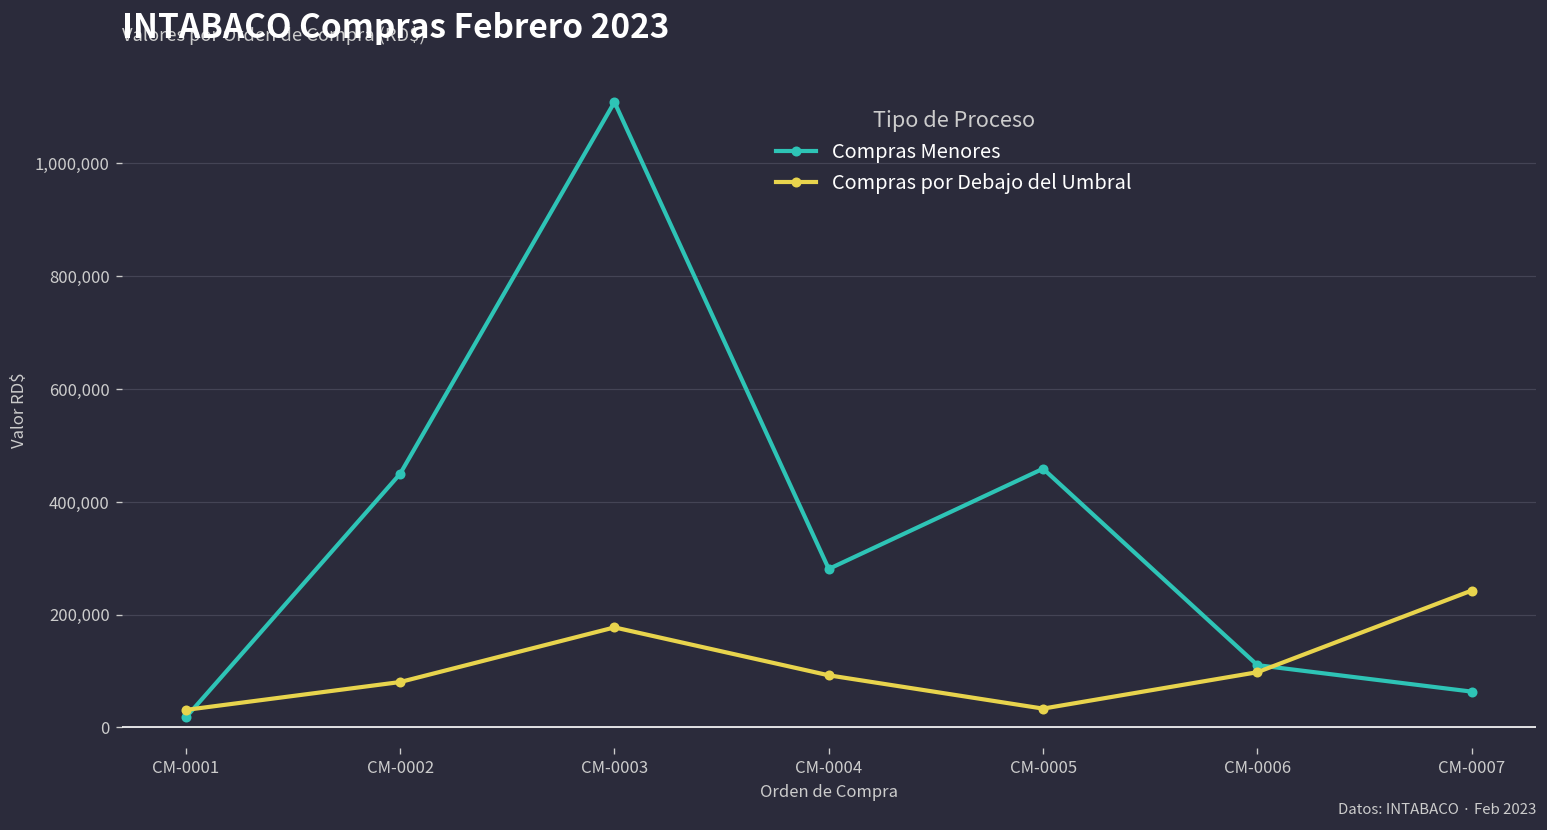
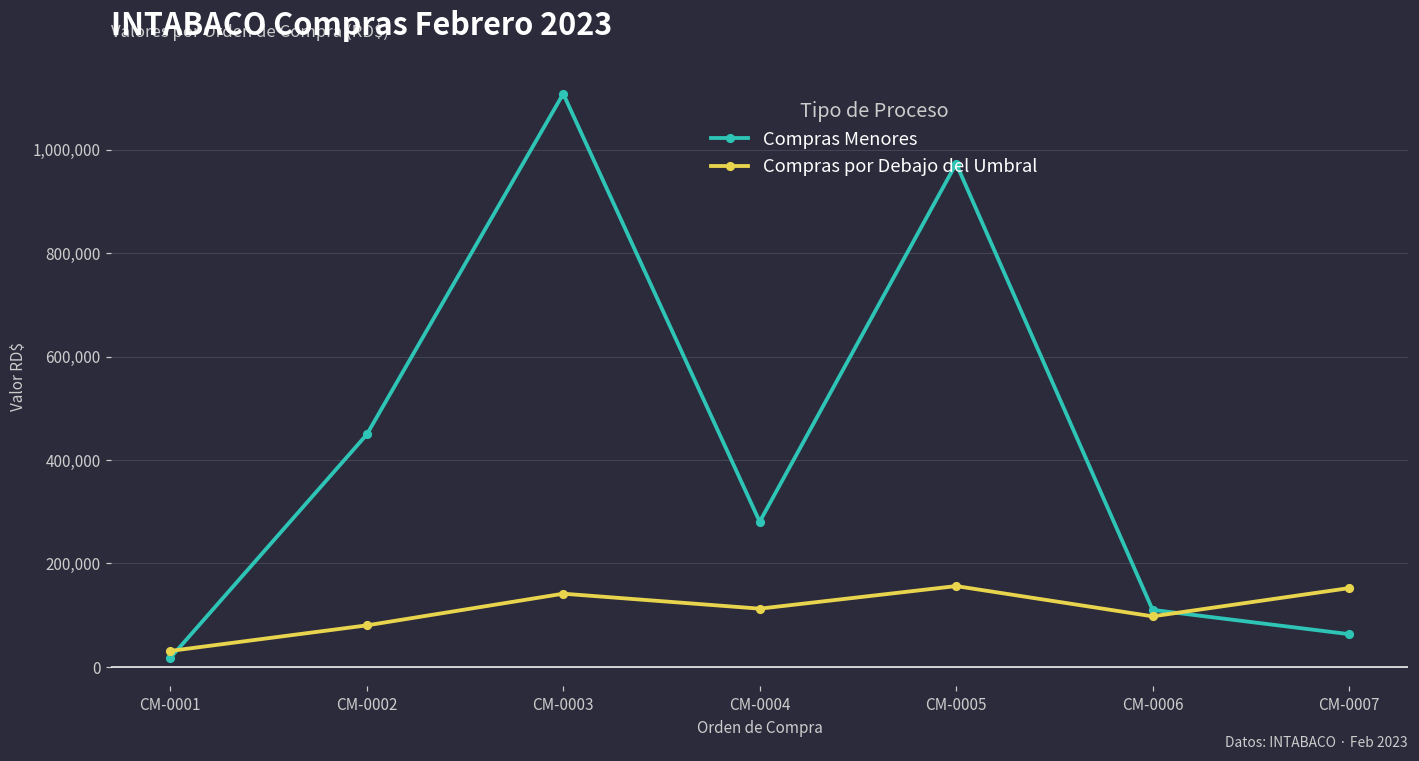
Compras por Debajo del Umbral, CM-0003: 180,000 -> 140,000
Compras por Debajo del Umbral, CM-0004: 90,000 -> 110,000
Compras Menores, CM-0005: 460,000 -> 970,000
Compras por Debajo del Umbral, CM-0005: 30,000 -> 160,000
Compras por Debajo del Umbral, CM-0007: 240,000 -> 150,000
